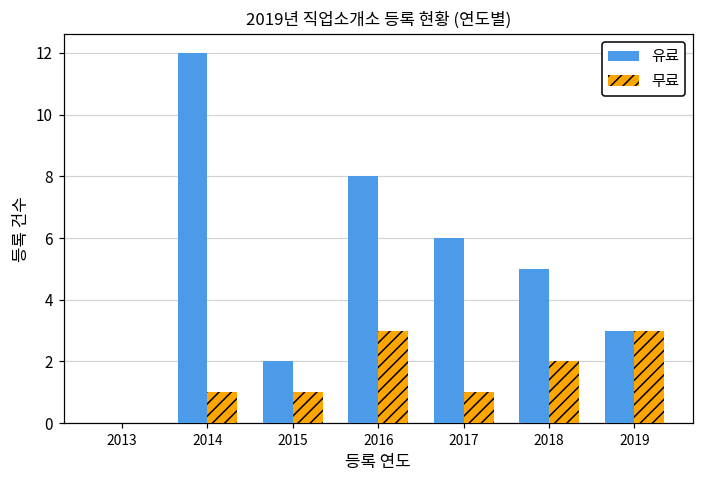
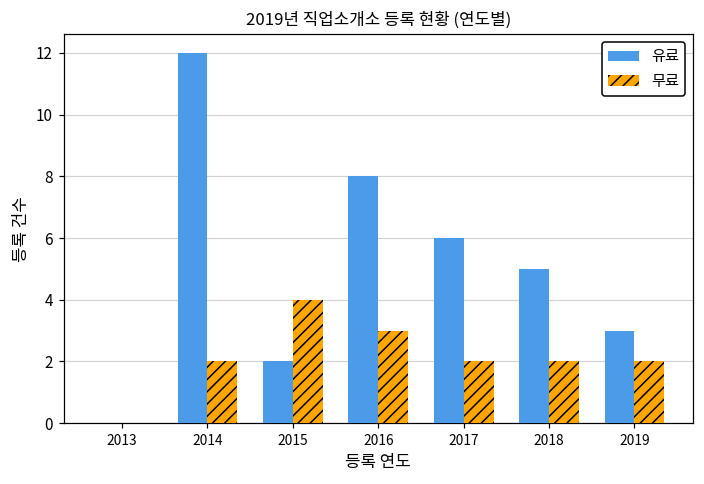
무료, 2014: 1 -> 2
무료, 2015: 1 -> 4
무료, 2017: 1 -> 2
무료, 2019: 3 -> 2
